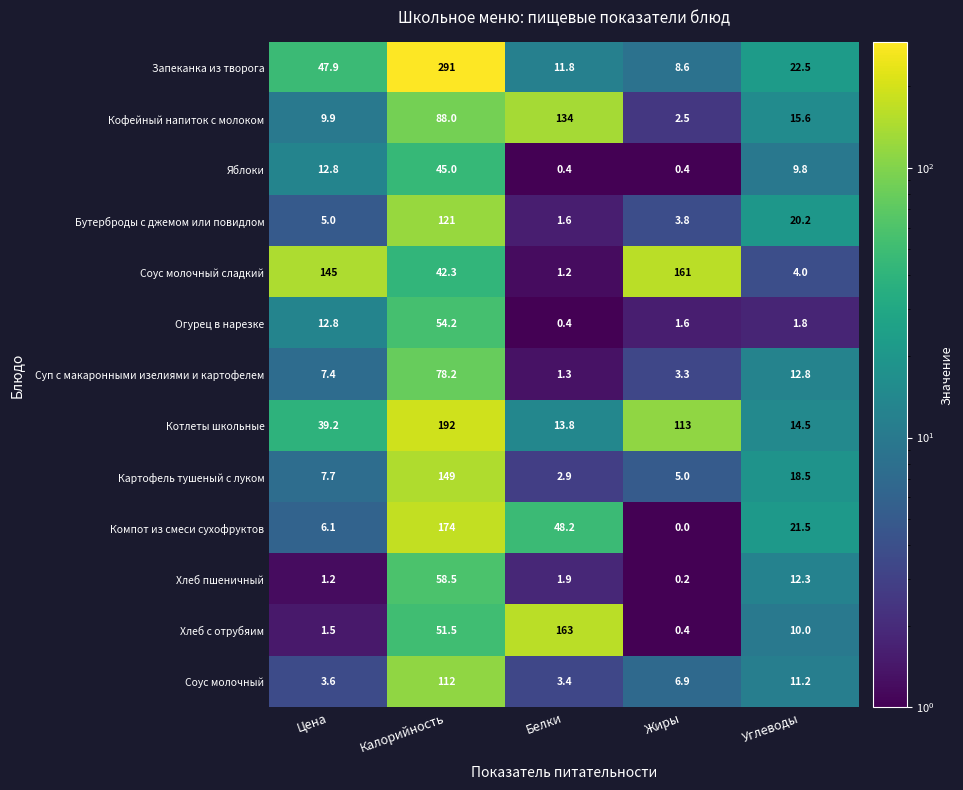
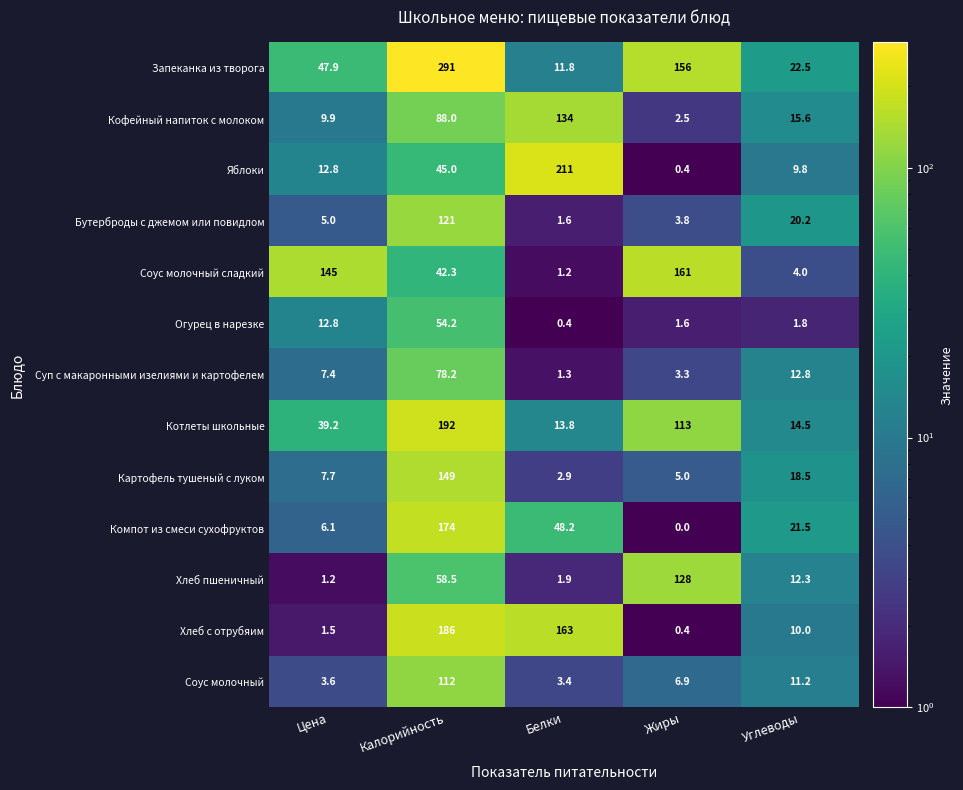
Запеканка из творога, Жиры: 8.6 -> 156
Яблоки, Белки: 0.4 -> 211
Хлеб пшеничный, Жиры: 0.2 -> 128
Хлеб с отрубяим, Калорийность: 51.5 -> 186
